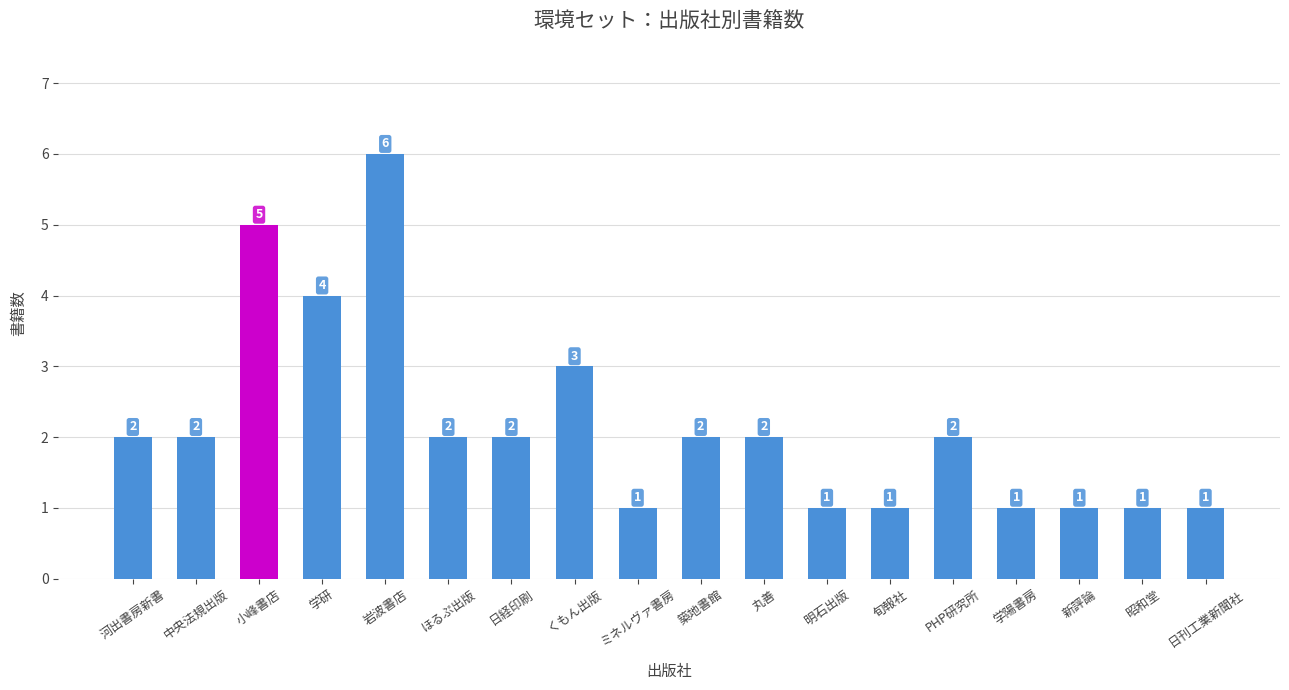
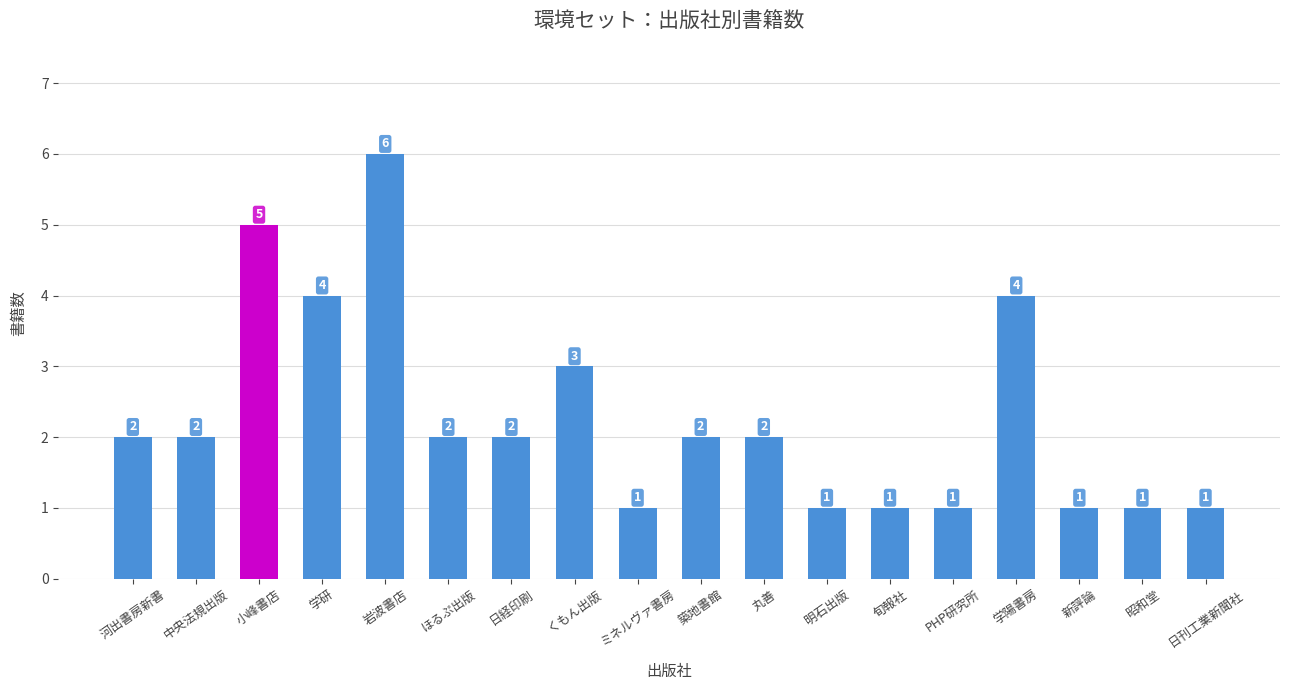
PHP研究所: 2 -> 1
学陽書房: 1 -> 4
